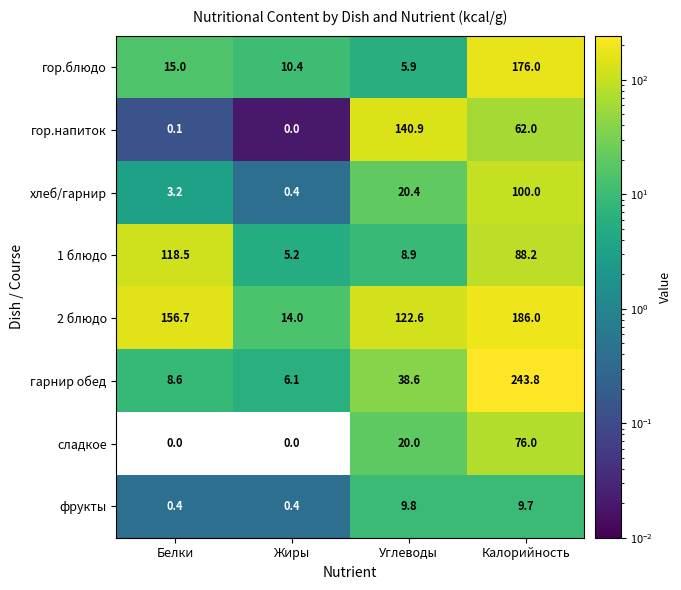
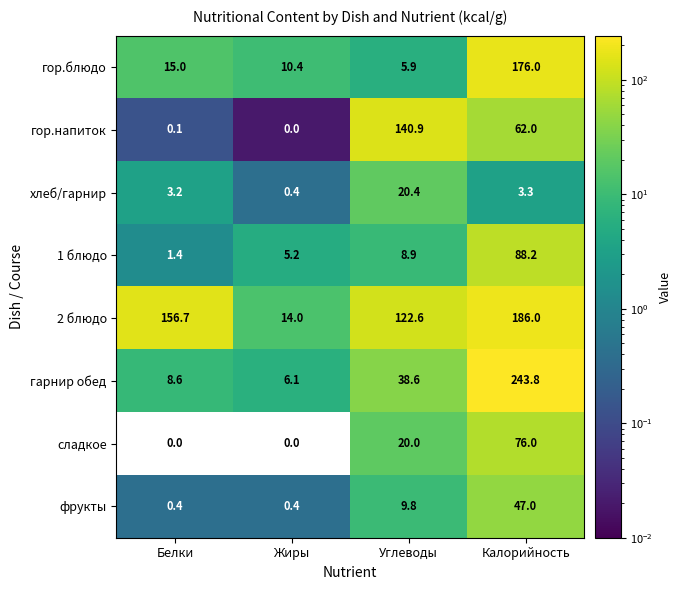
хлеб/гарнир, Калорийность: 100.0 -> 3.3
1 блюдо, Белки: 118.5 -> 1.4
фрукты, Калорийность: 9.7 -> 47.0
